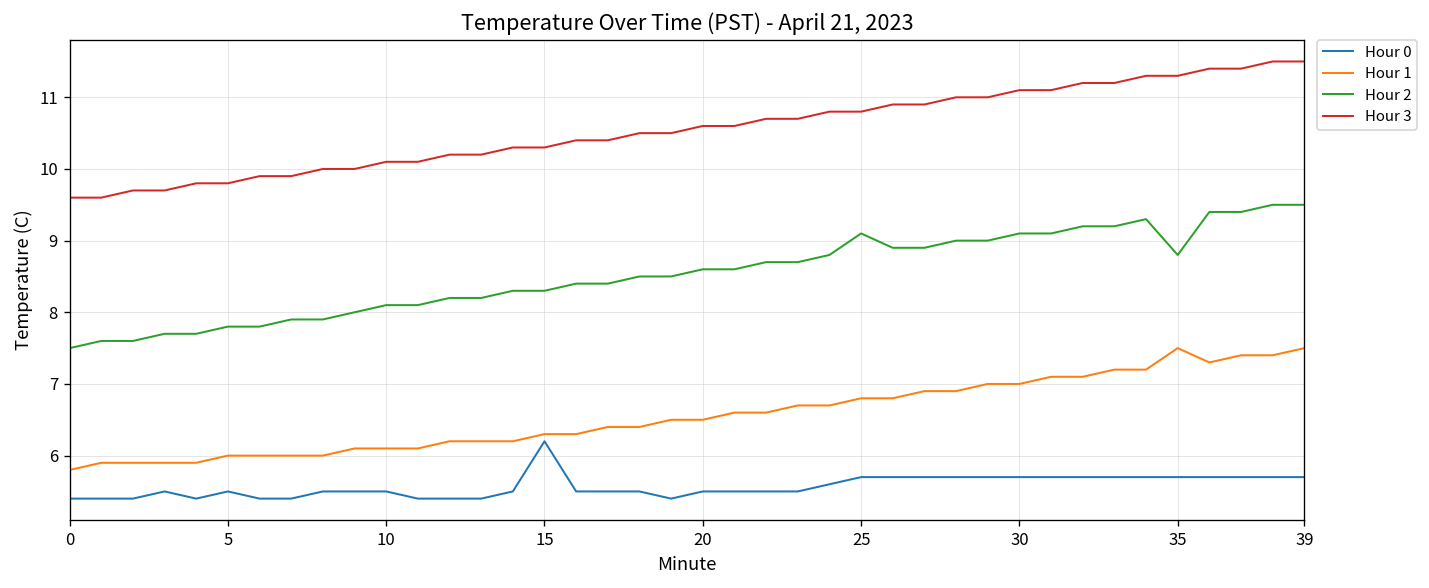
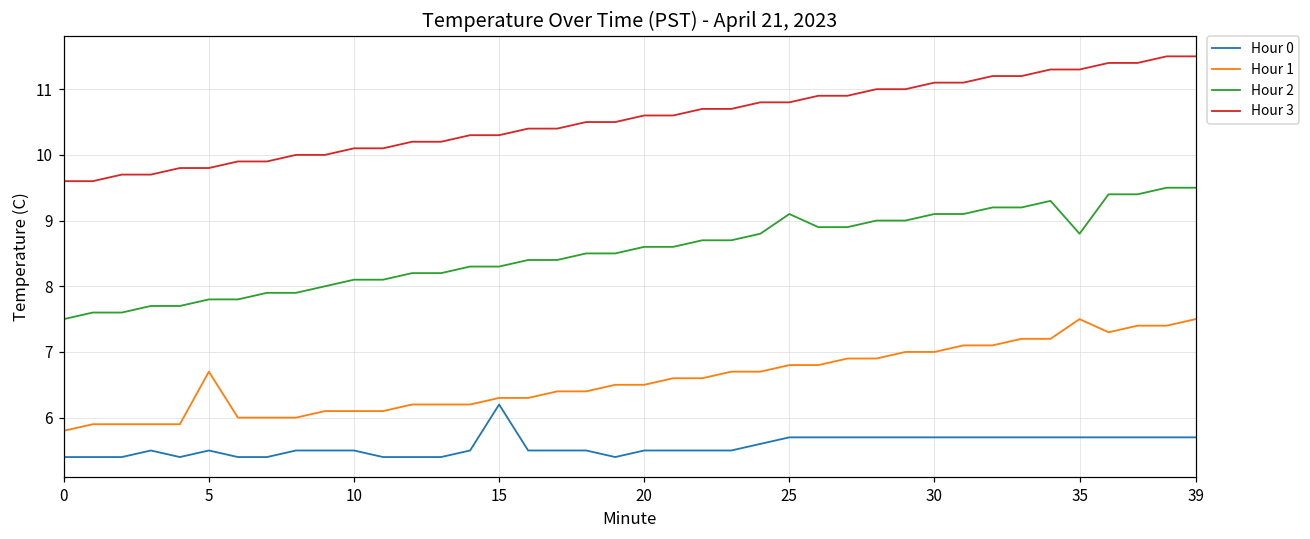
Hour 1, 5: 6.0 -> 6.7
